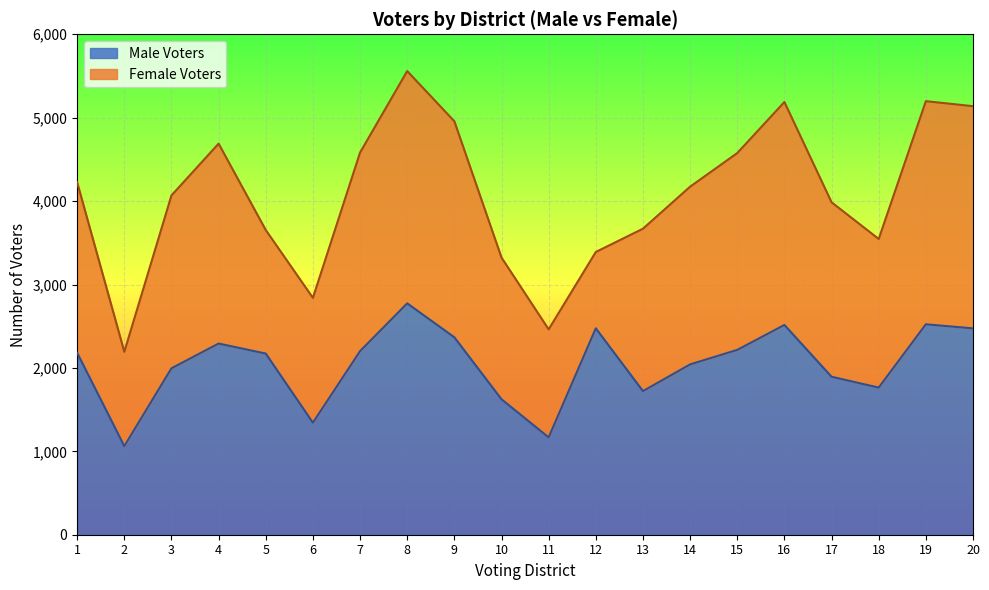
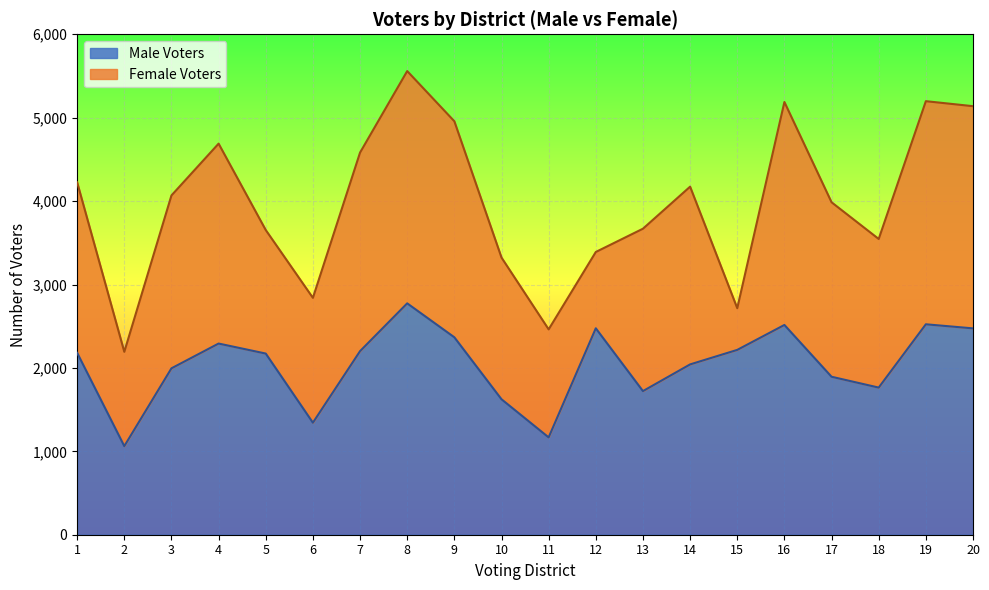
Female Voters, 15: 2,400 -> 500
